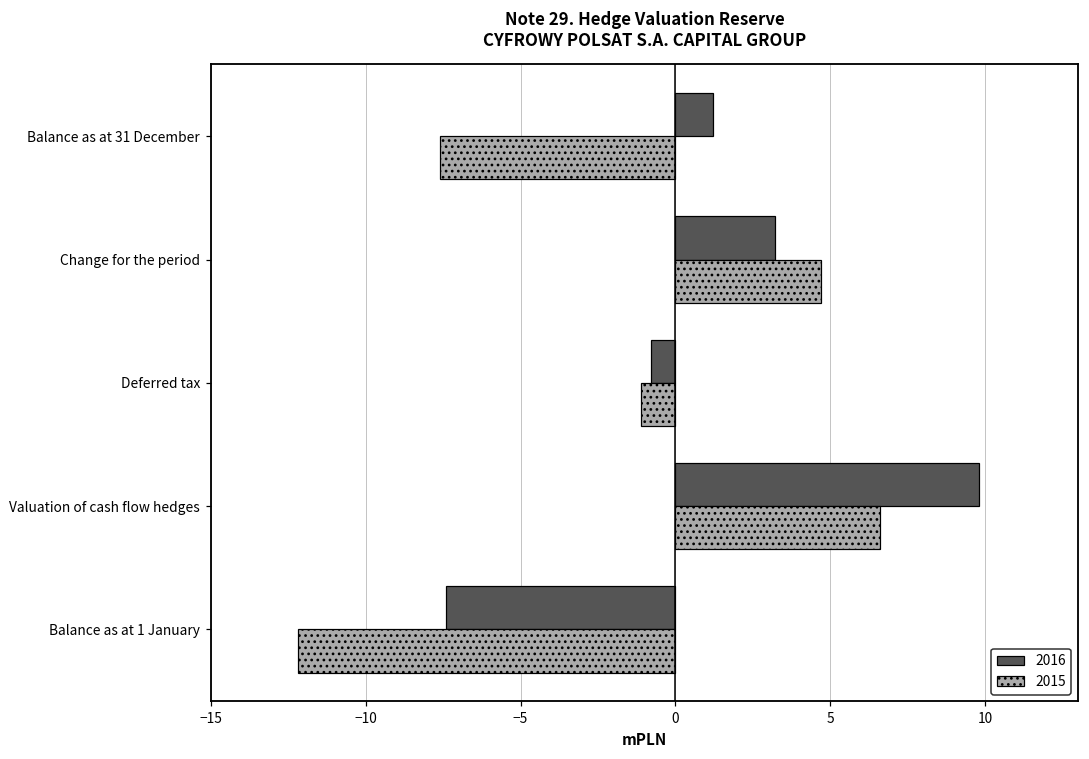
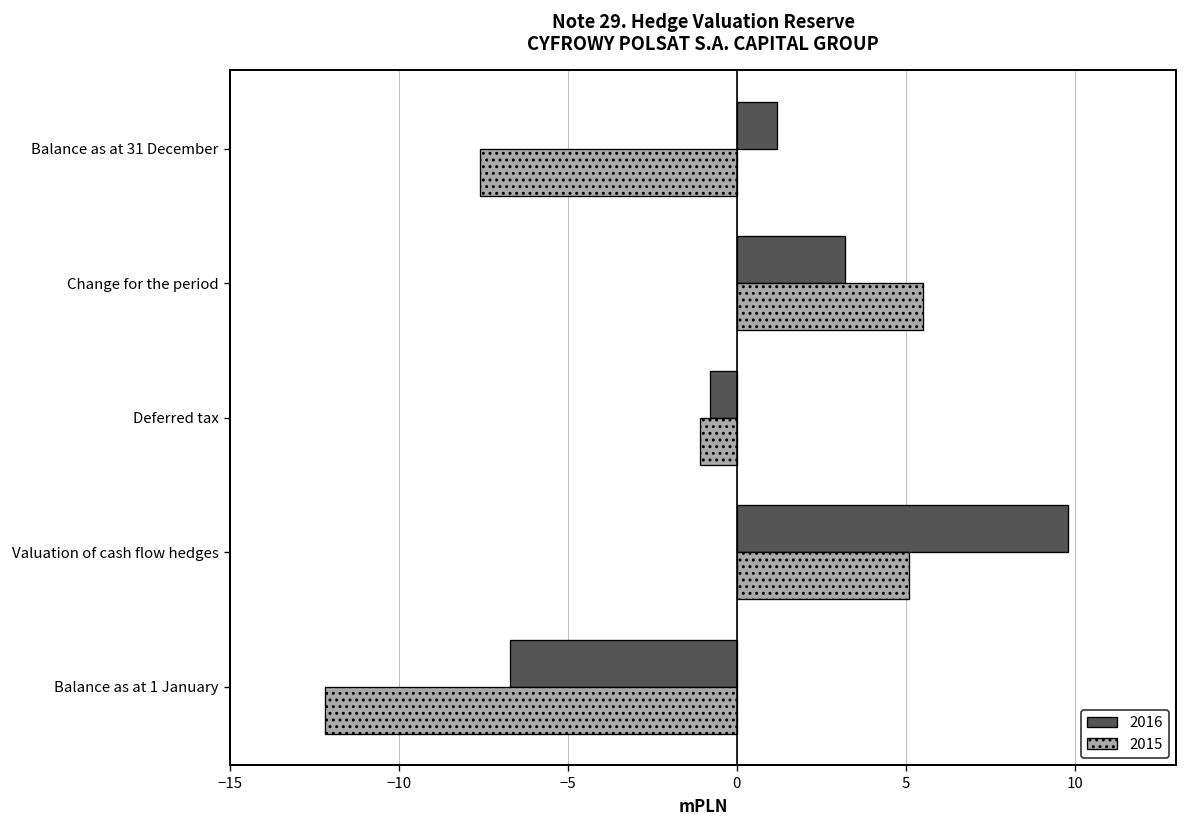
2015, Change for the period: 4.7 -> 5.5
2015, Valuation of cash flow hedges: 6.6 -> 5.1
2016, Balance as at 1 January: -7.4 -> -6.7
